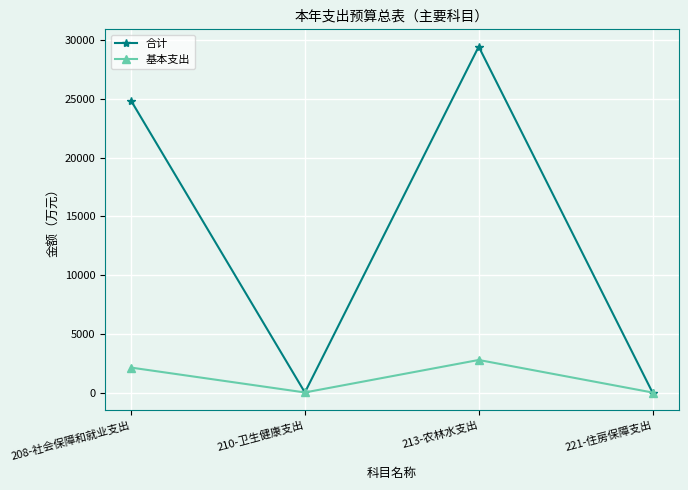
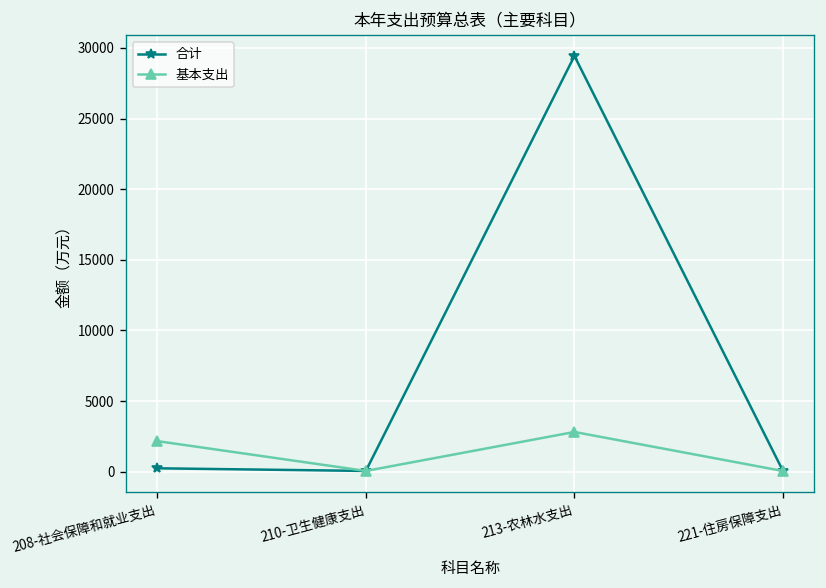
合计, 208-社会保障和就业支出: 24800 -> 200
